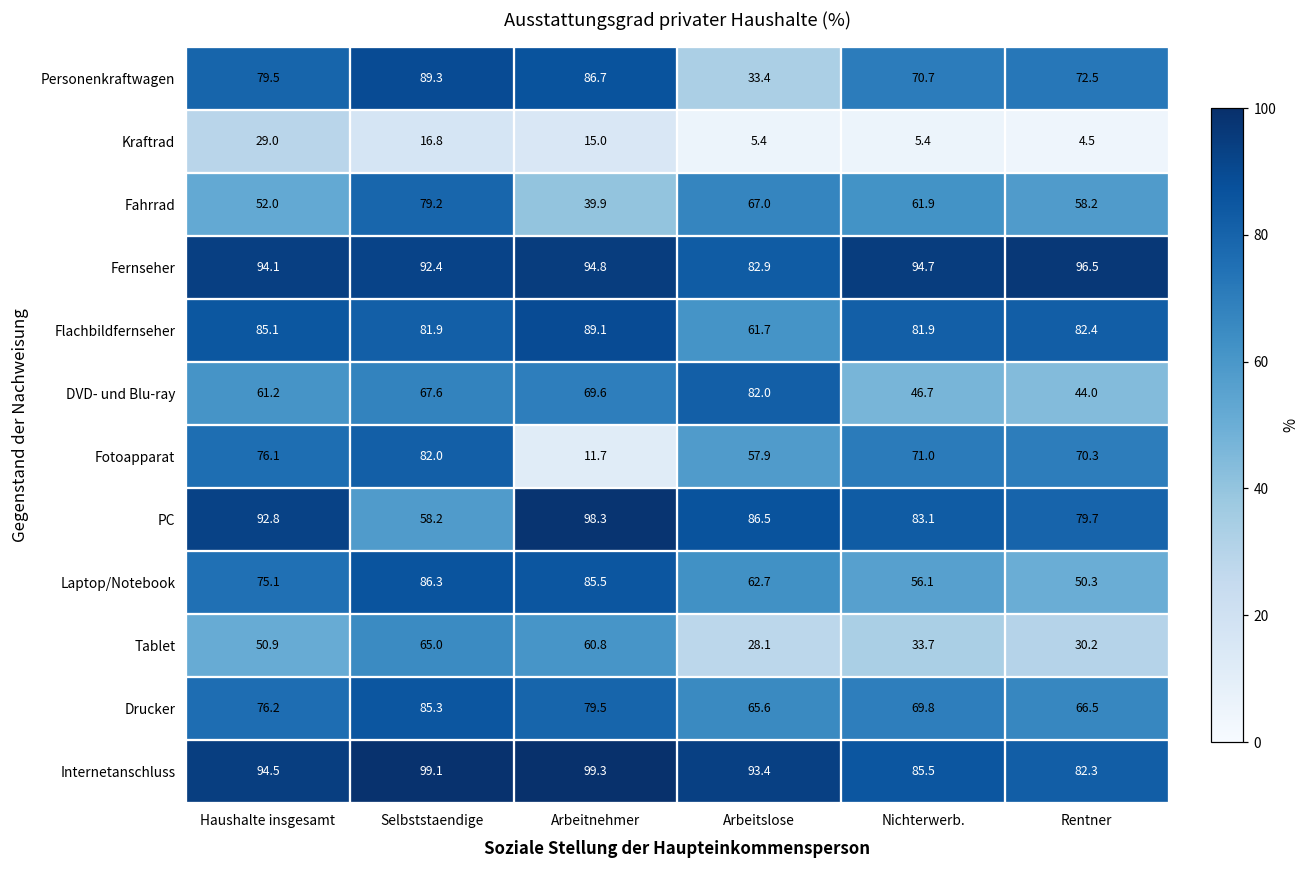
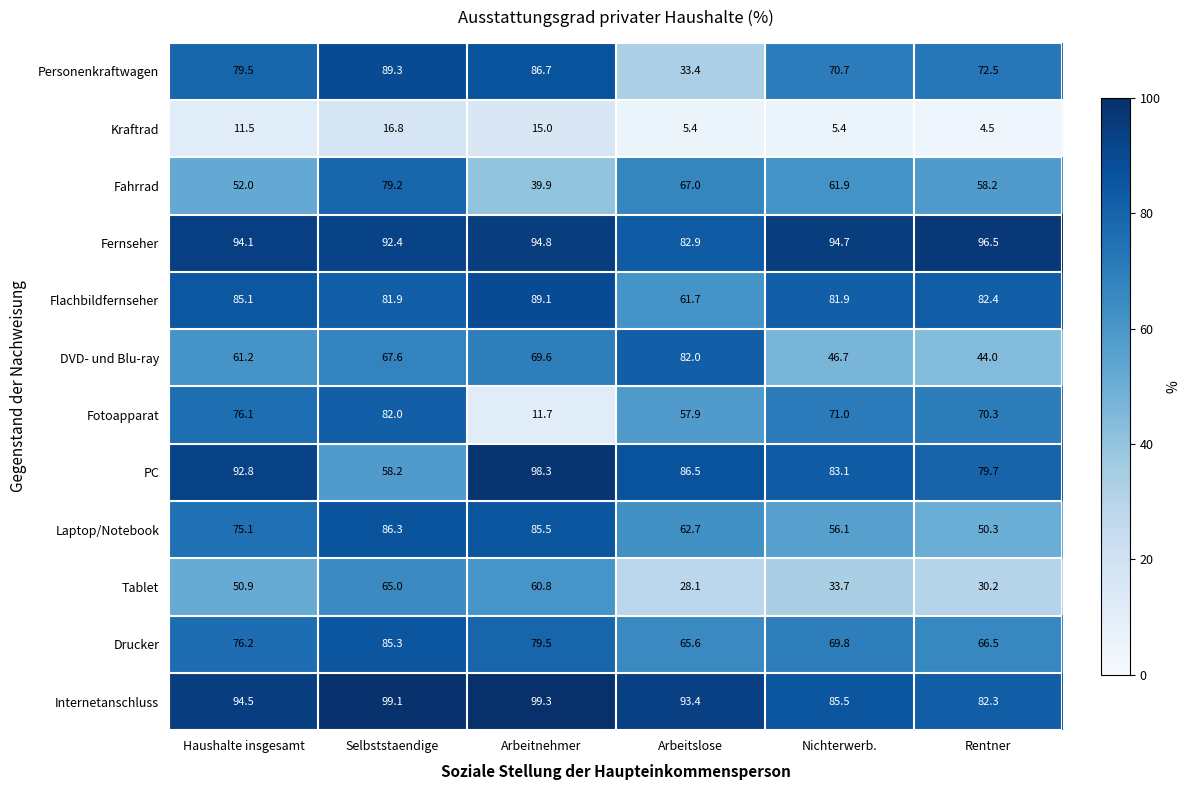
Kraftrad, Haushalte insgesamt: 29.0 -> 11.5
